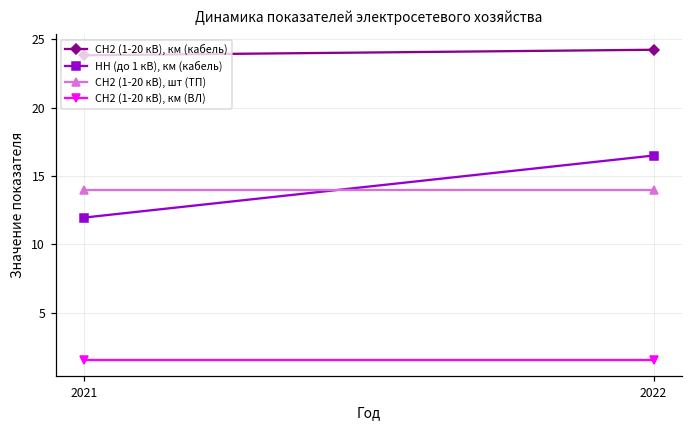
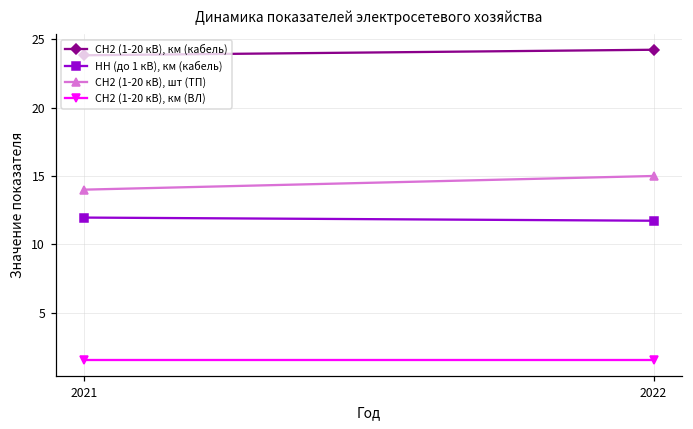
НН (до 1 кВ), км (кабель), 2022: 16.5 -> 11.7
СН2 (1-20 кВ), шт (ТП), 2022: 14 -> 15
